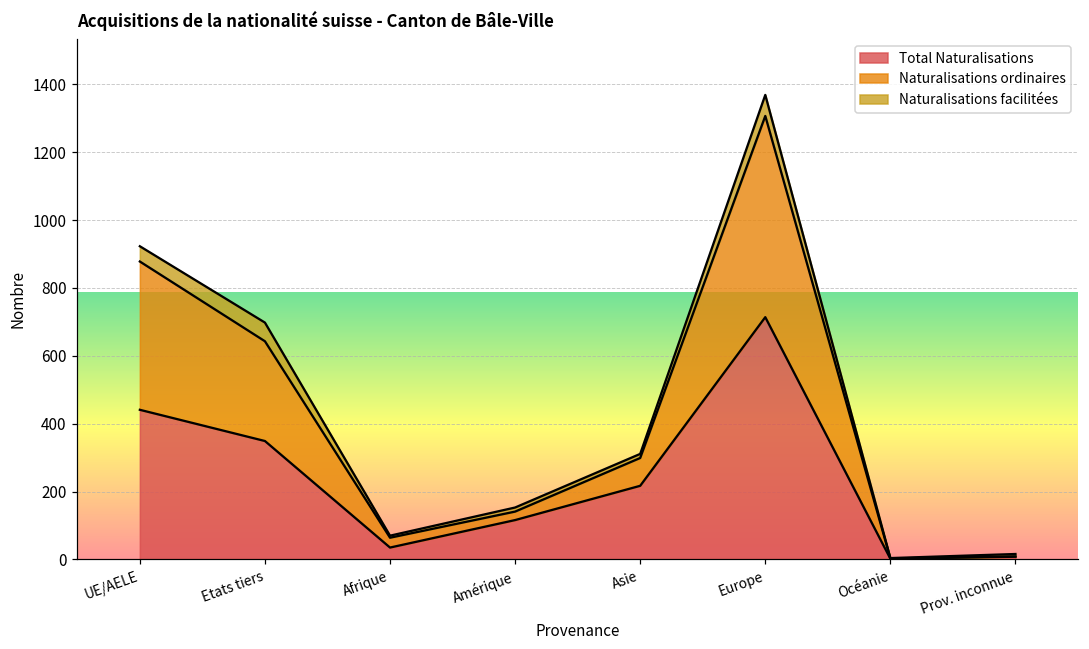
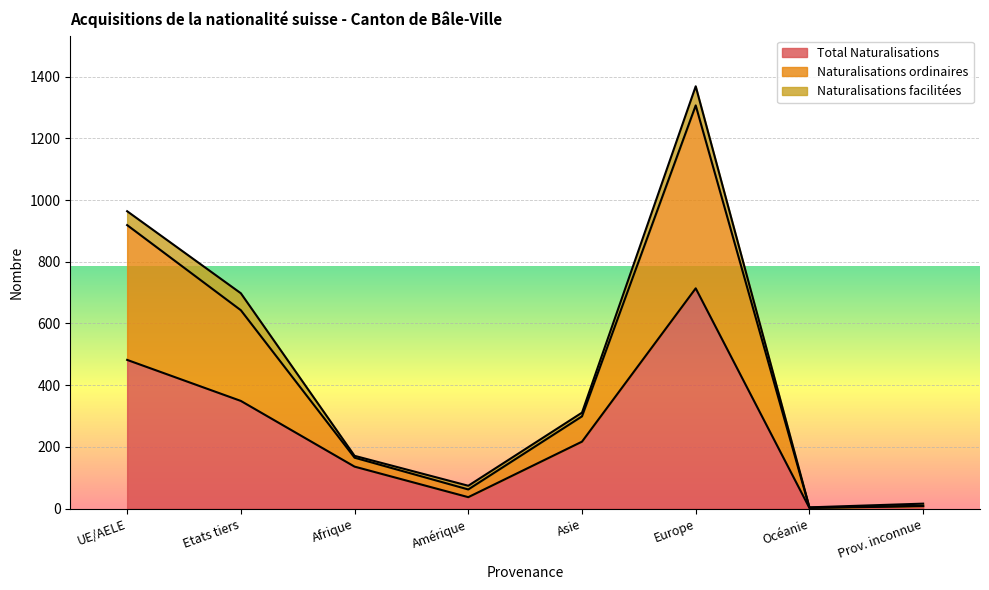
Total Naturalisations, UE/AELE: 440 -> 480
Total Naturalisations, Afrique: 40 -> 140
Total Naturalisations, Amérique: 120 -> 40
